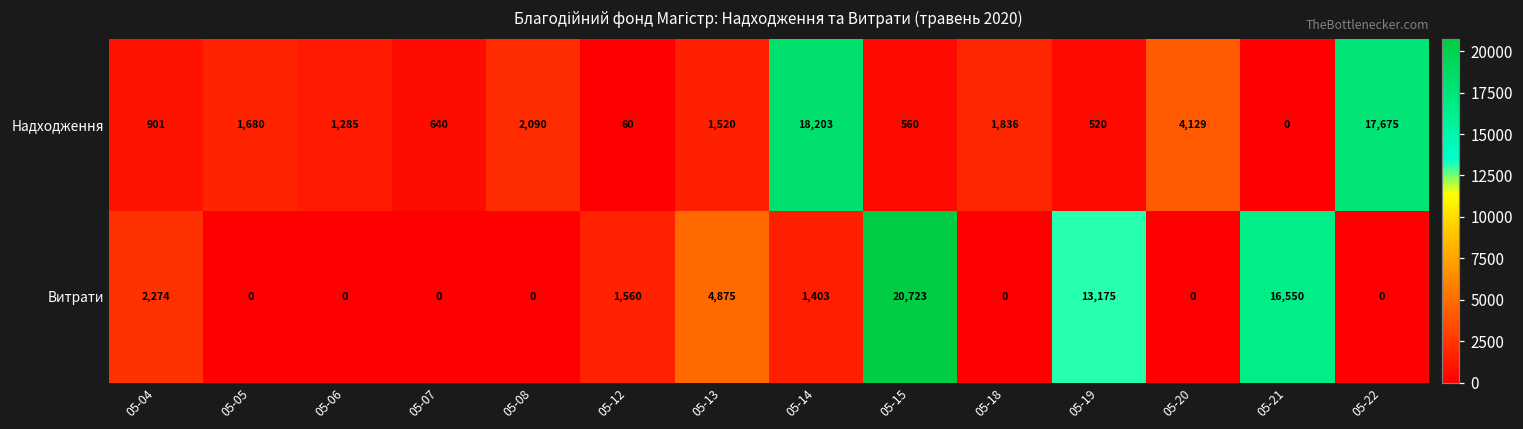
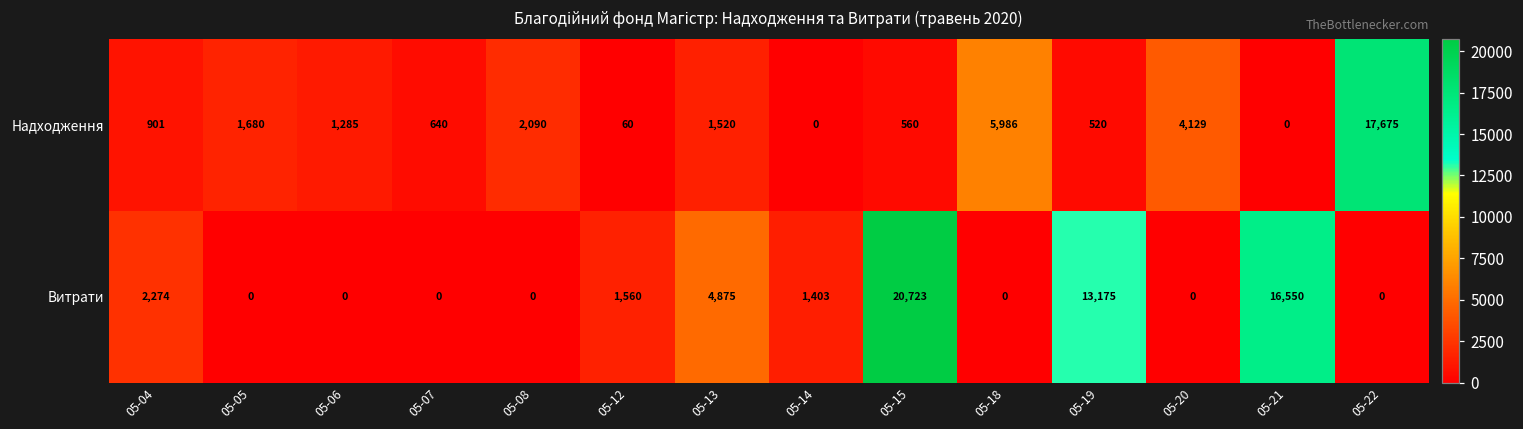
Надходження, 05-14: 18,203 -> 0
Надходження, 05-18: 1,836 -> 5,986
